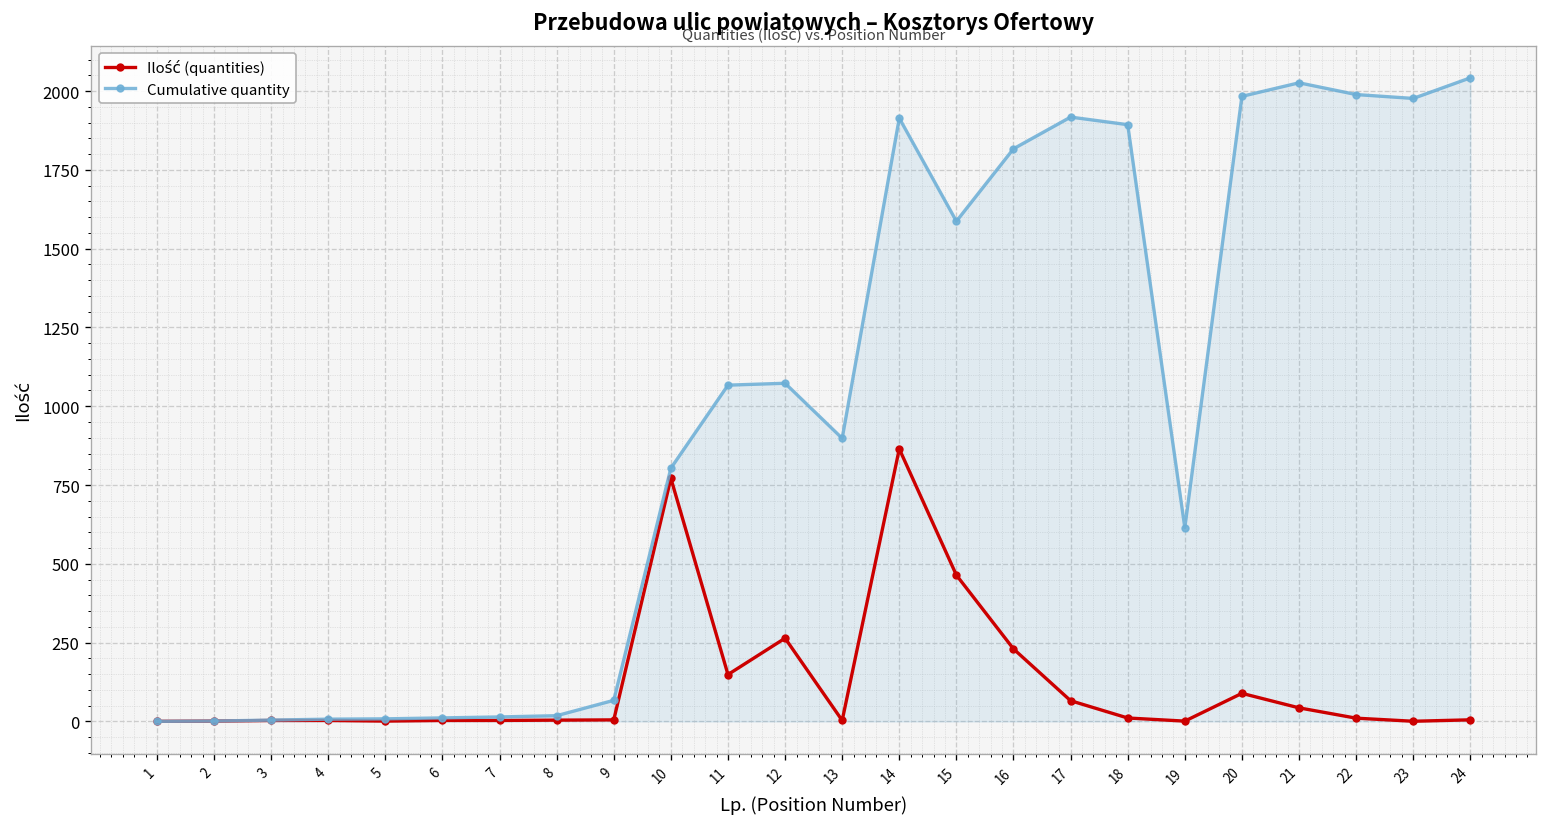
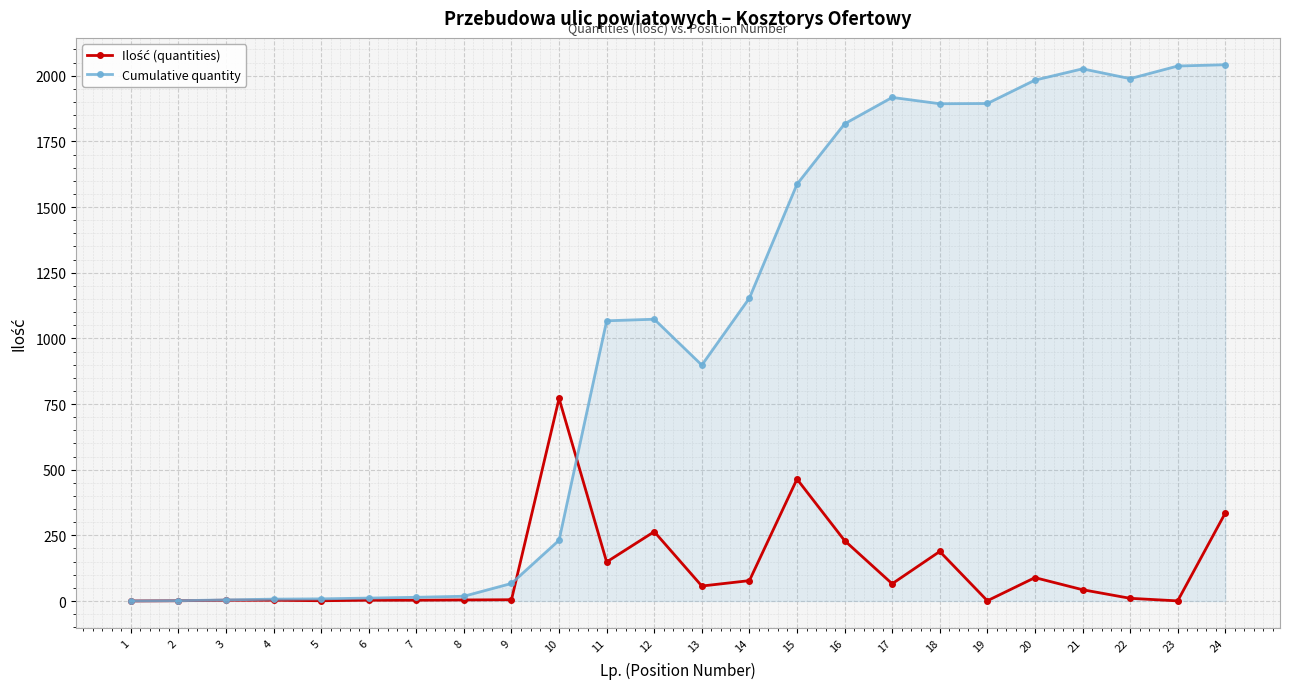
Cumulative quantity, 10: 800 -> 230
Ilość (quantities), 13: 0 -> 60
Ilość (quantities), 14: 860 -> 80
Cumulative quantity, 14: 1910 -> 1150
Ilość (quantities), 18: 10 -> 190
Cumulative quantity, 19: 610 -> 1890
Cumulative quantity, 23: 1980 -> 2040
Ilość (quantities), 24: 10 -> 340
